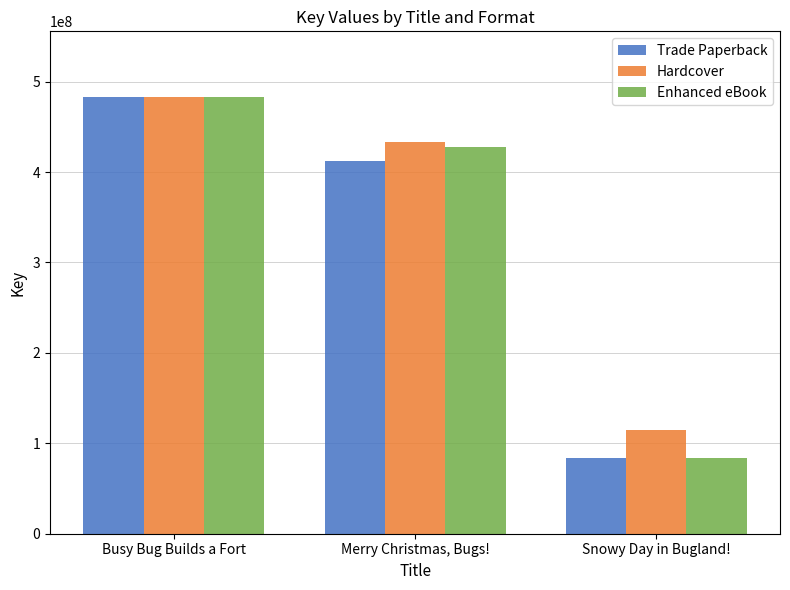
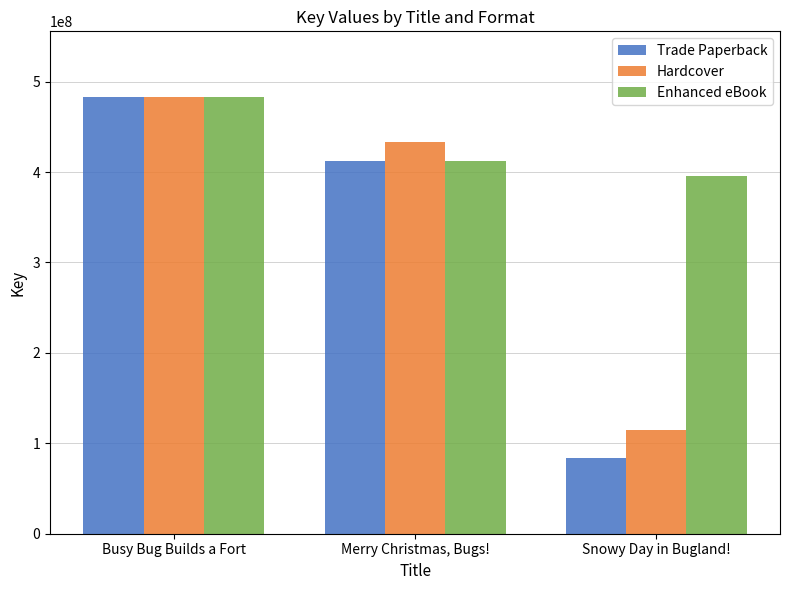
Enhanced eBook, Merry Christmas, Bugs!: 430000000 -> 410000000
Enhanced eBook, Snowy Day in Bugland!: 80000000 -> 400000000
